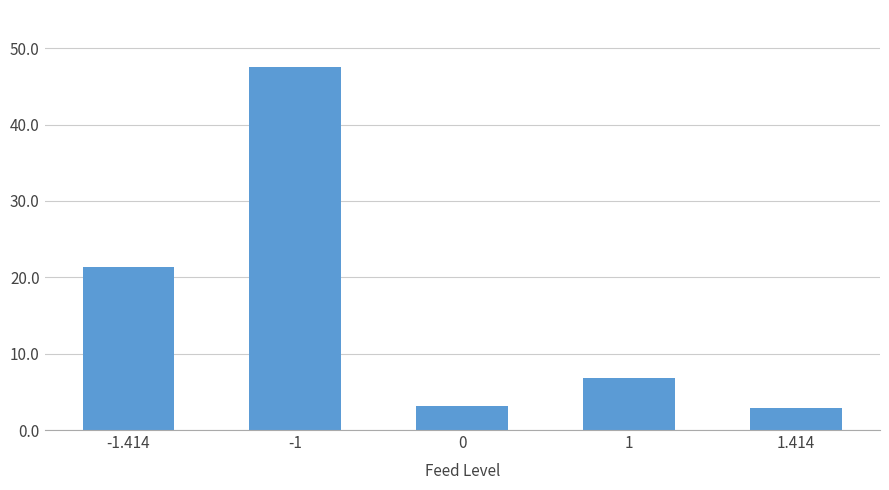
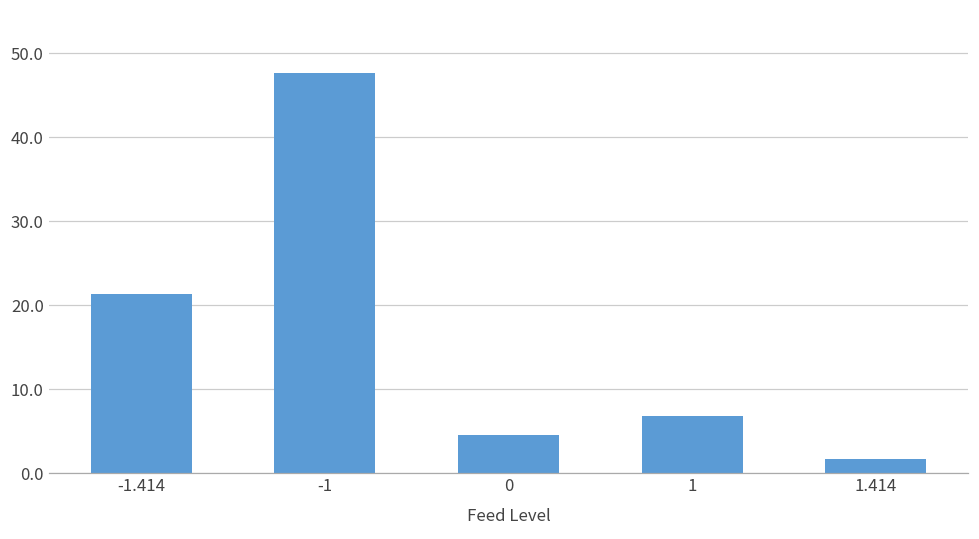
0: 3 -> 5
1.414: 3 -> 2
